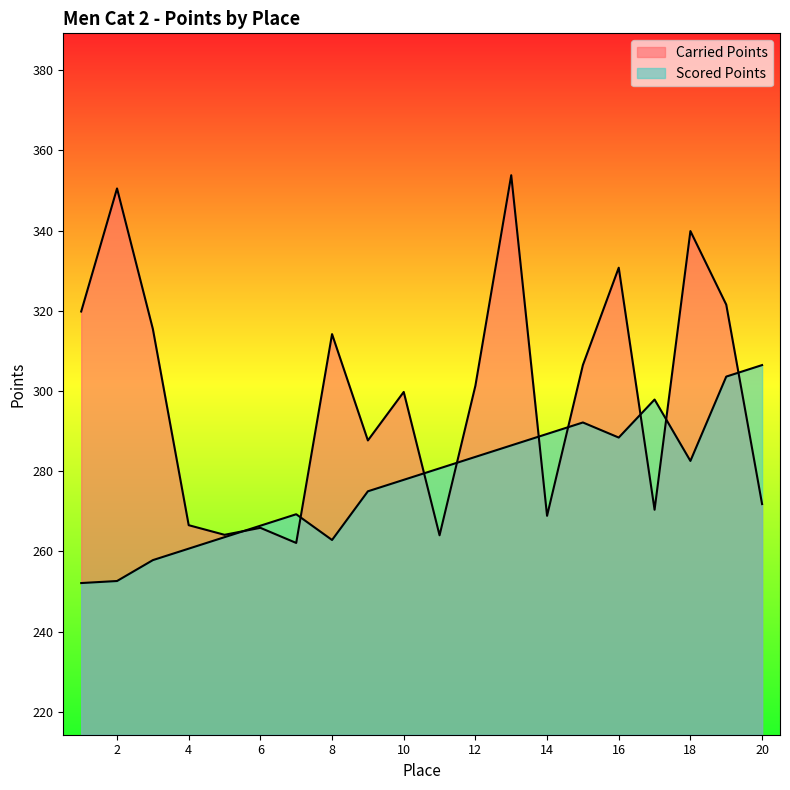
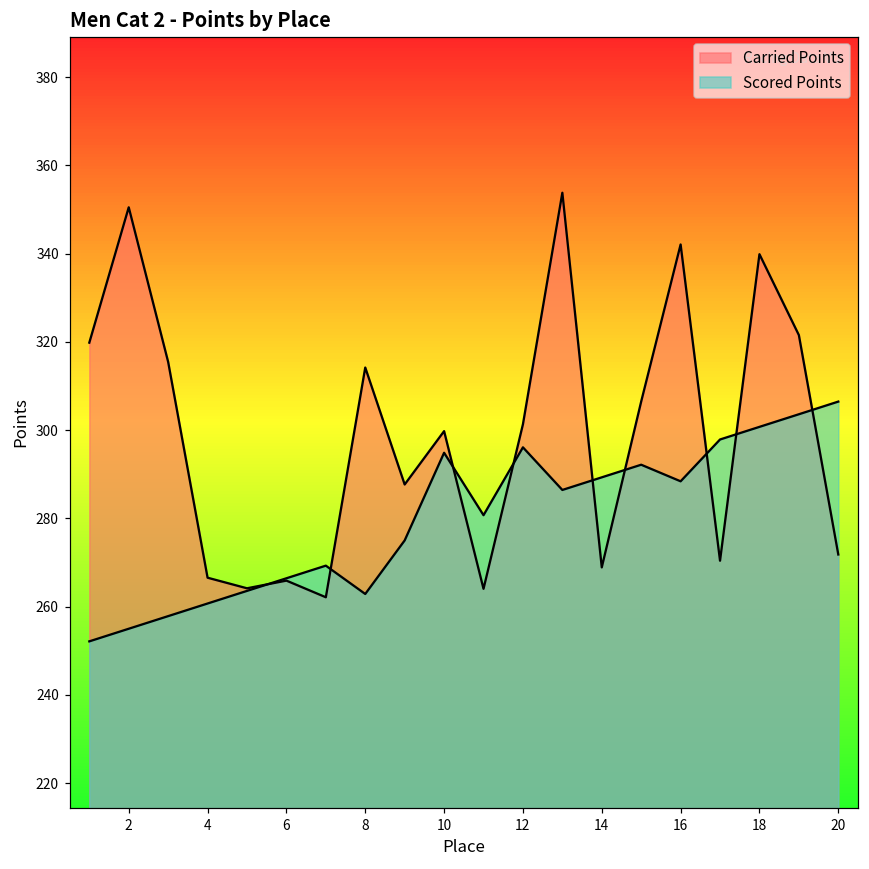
Scored Points, 2: 253 -> 255
Scored Points, 10: 278 -> 295
Scored Points, 12: 284 -> 296
Carried Points, 16: 331 -> 342
Scored Points, 18: 283 -> 301
